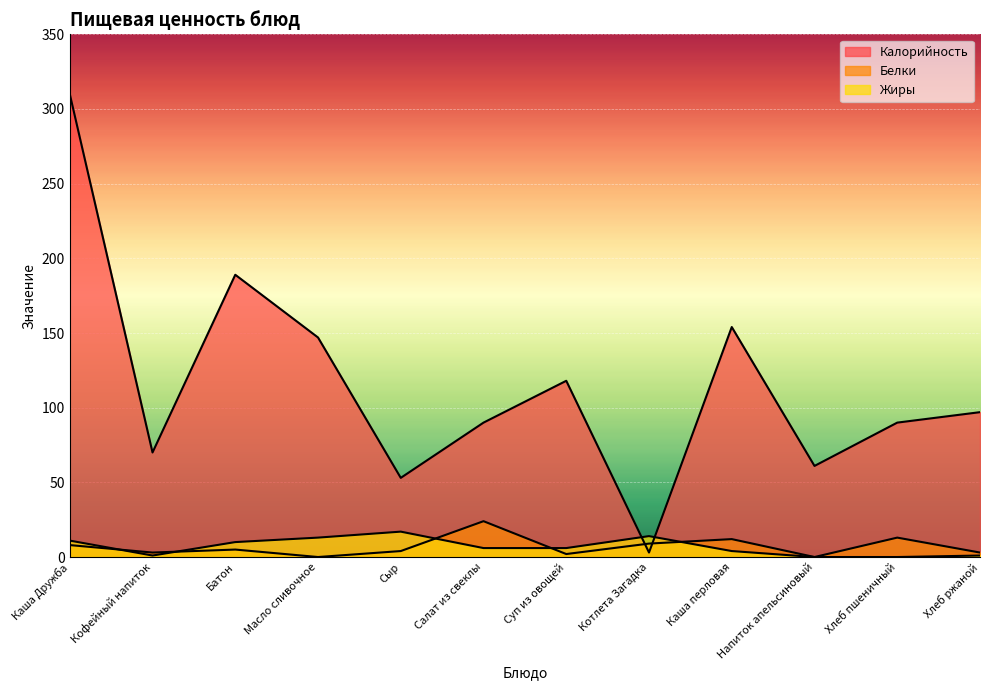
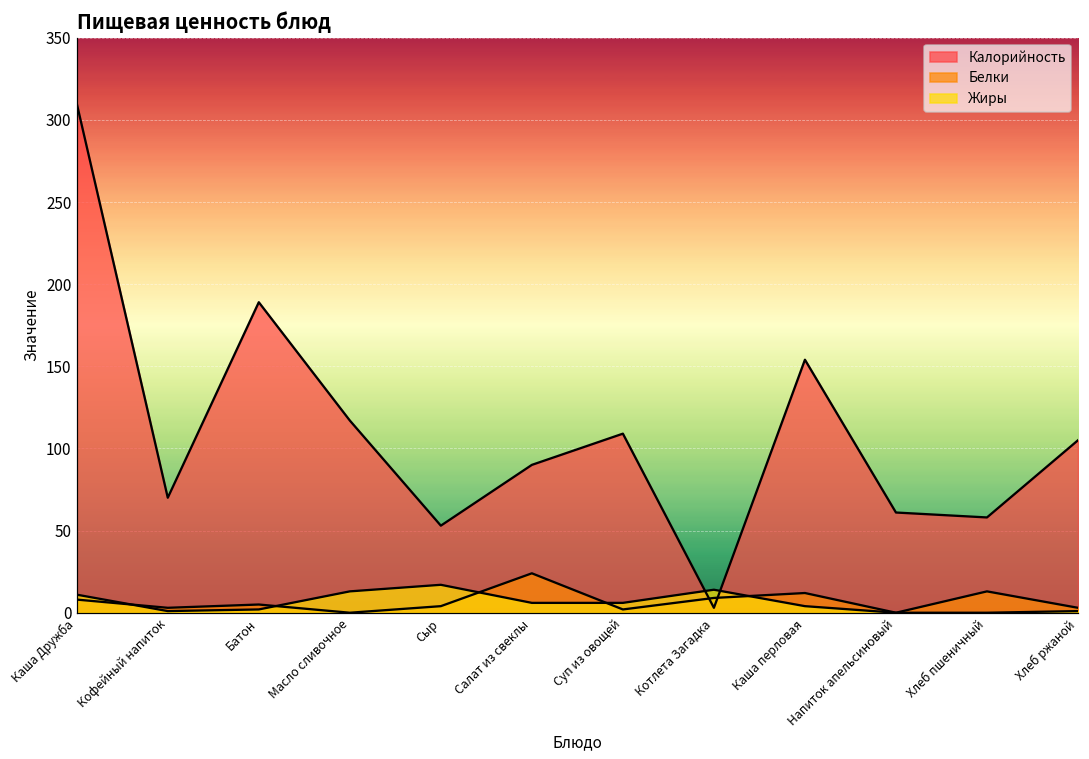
Жиры, Батон: 10 -> 2
Калорийность, Масло сливочное: 147 -> 117
Калорийность, Суп из овощей: 118 -> 109
Калорийность, Хлеб пшеничный: 90 -> 58
Калорийность, Хлеб ржаной: 97 -> 105
